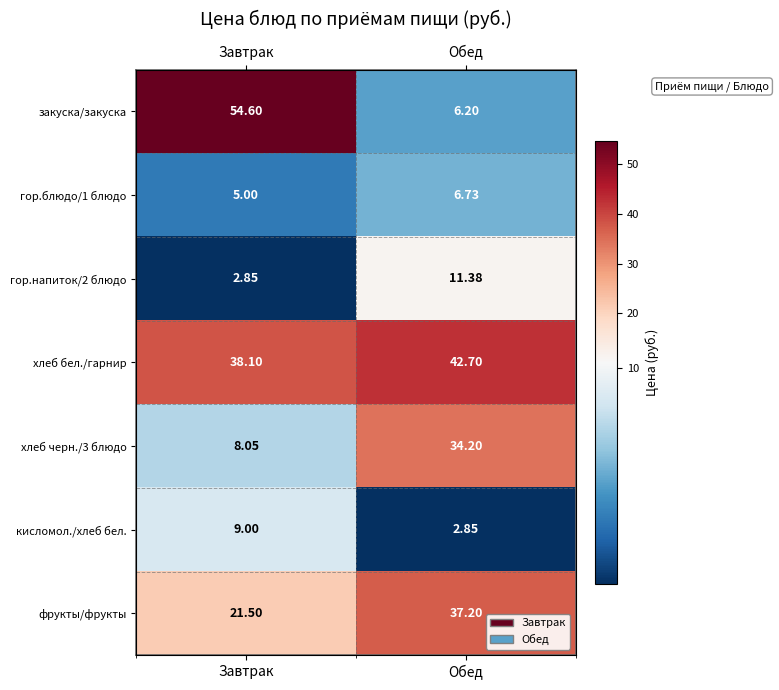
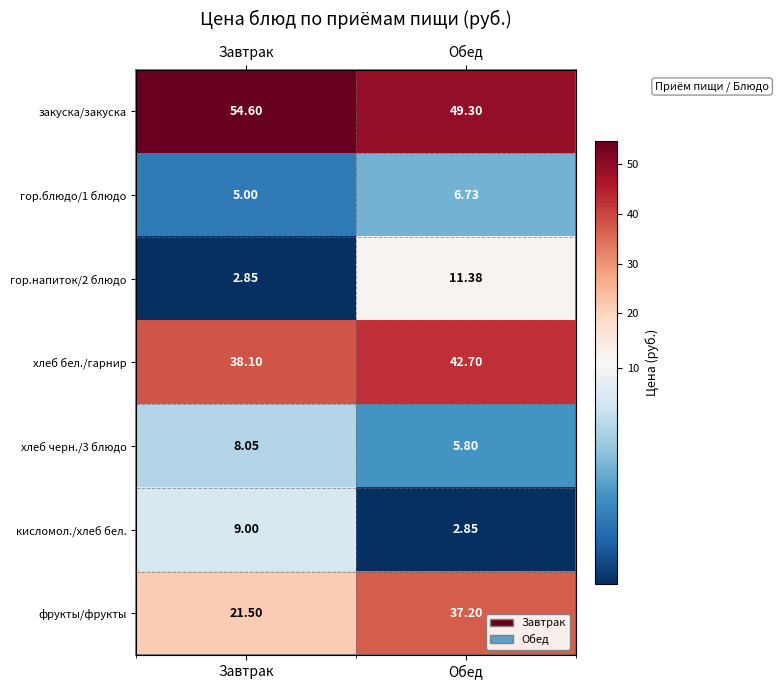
закуска/закуска, Обед: 6.20 -> 49.30
хлеб черн./3 блюдо, Обед: 34.20 -> 5.80
